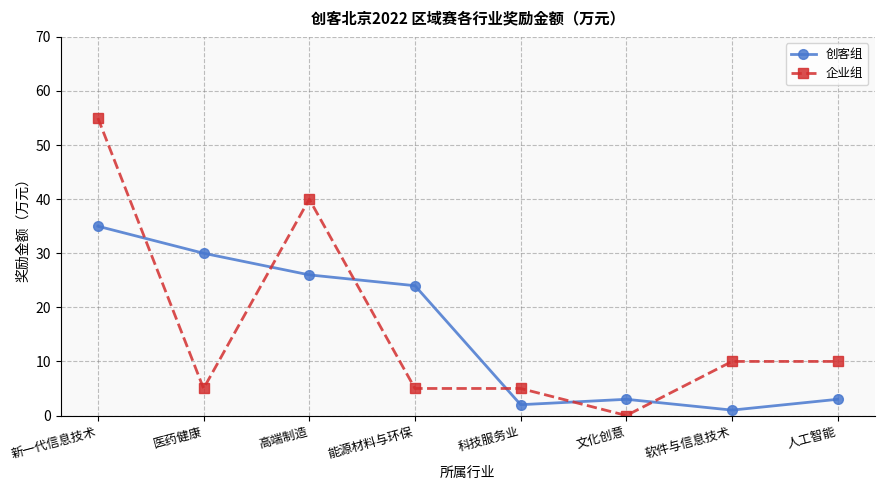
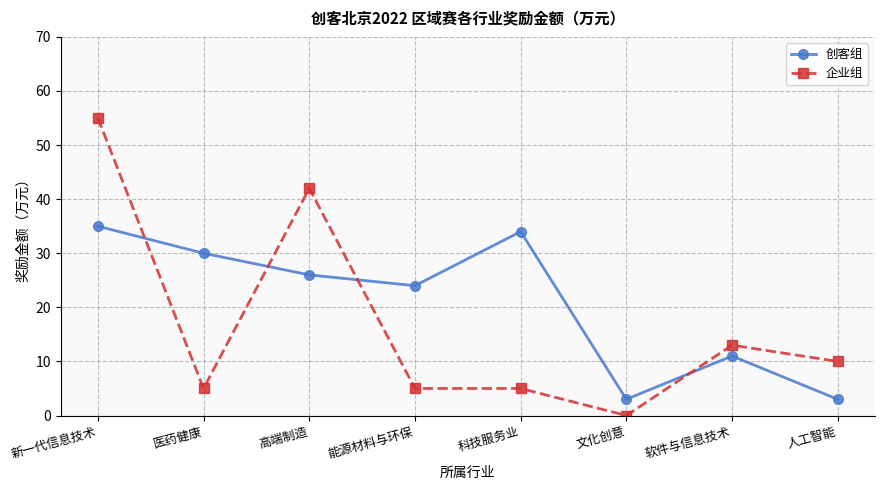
企业组, 高端制造: 40 -> 42
创客组, 科技服务业: 2 -> 34
创客组, 软件与信息技术: 1 -> 11
企业组, 软件与信息技术: 10 -> 13
